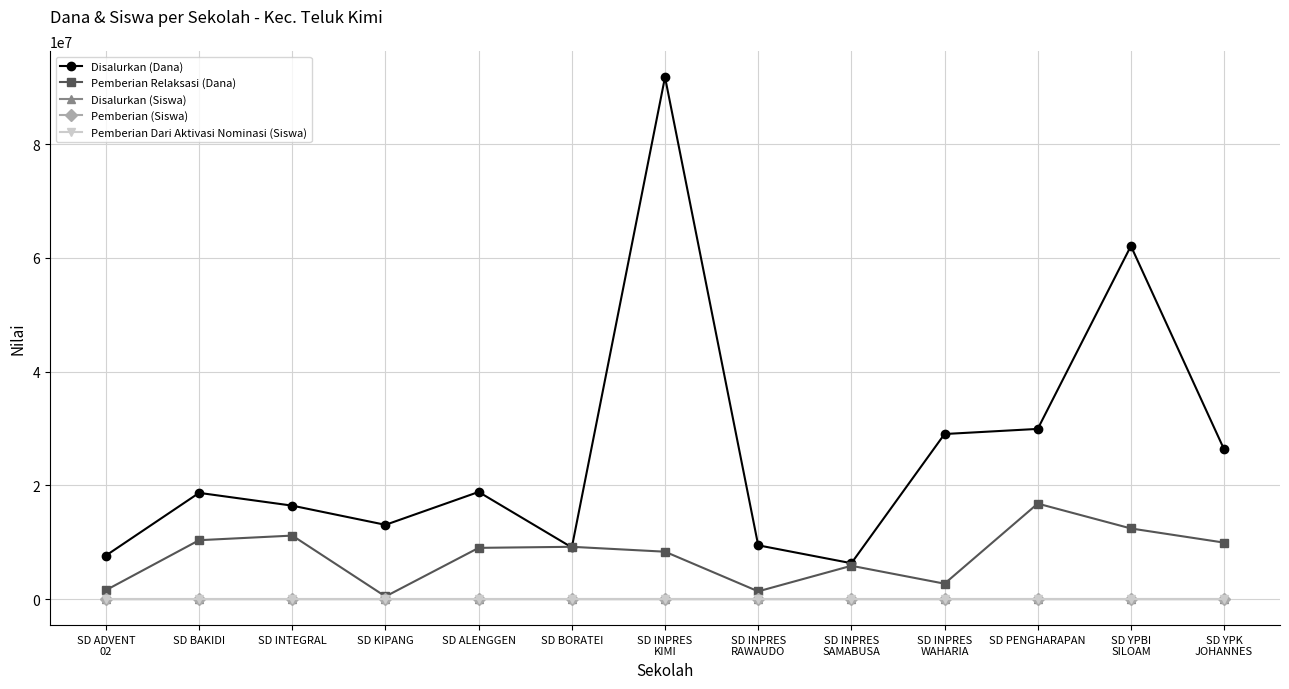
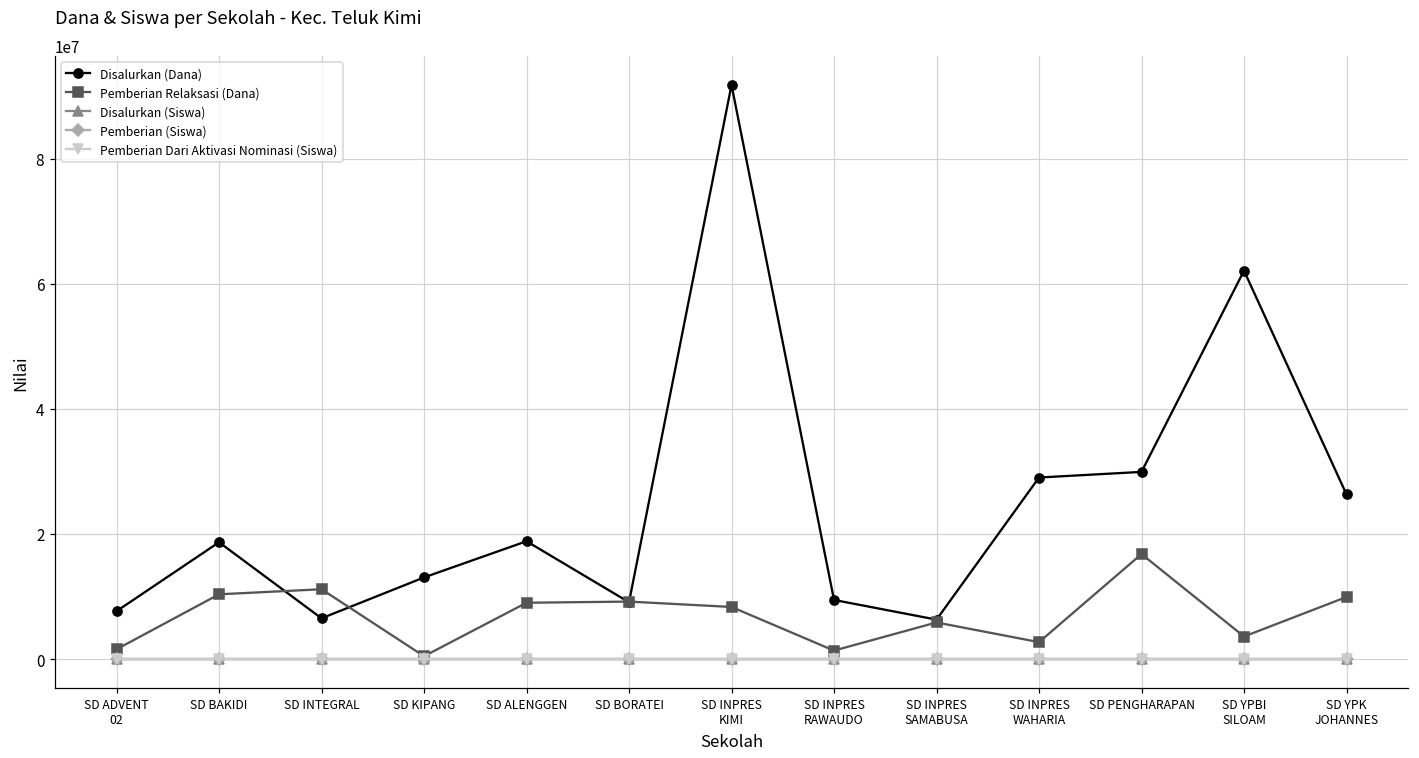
Disalurkan (Dana), SD INTEGRAL: 16000000 -> 7000000
Pemberian Relaksasi (Dana), SD YPBI SILOAM: 12000000 -> 4000000
